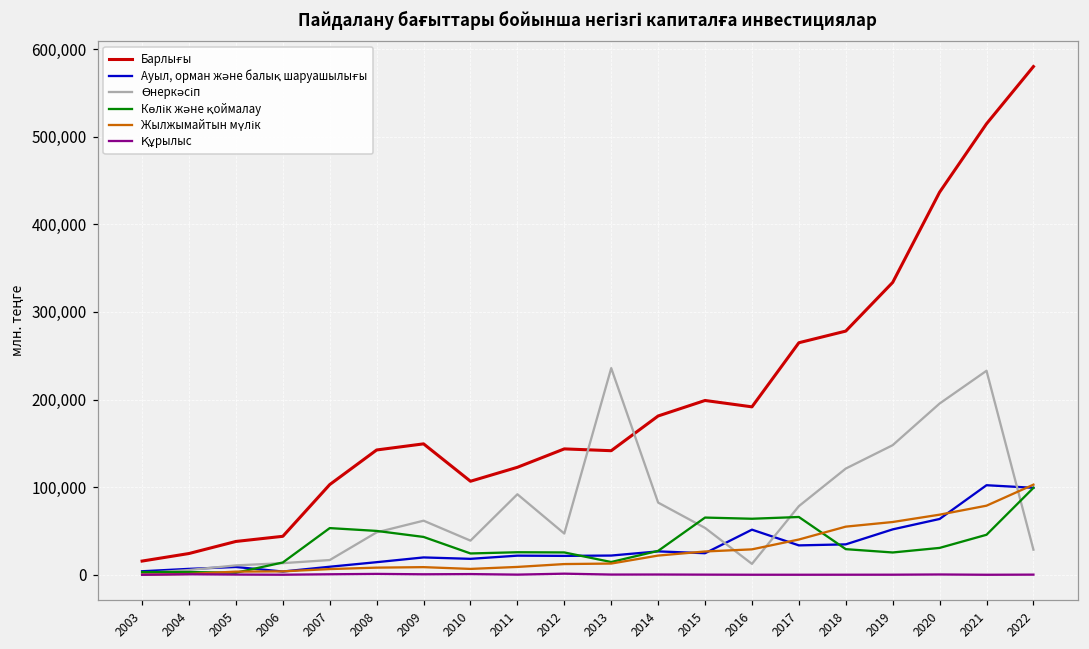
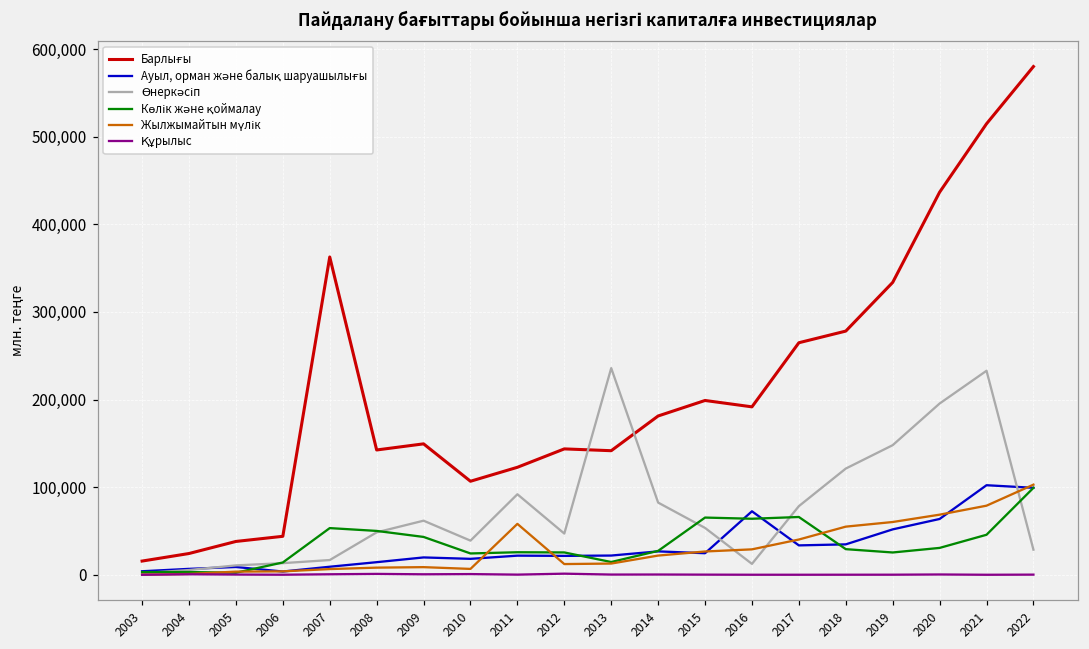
Барлығы, 2007: 100,000 -> 360,000
Жылжымайтын мүлік, 2011: 10,000 -> 60,000
Ауыл, орман және балық шаруашылығы, 2016: 50,000 -> 70,000
